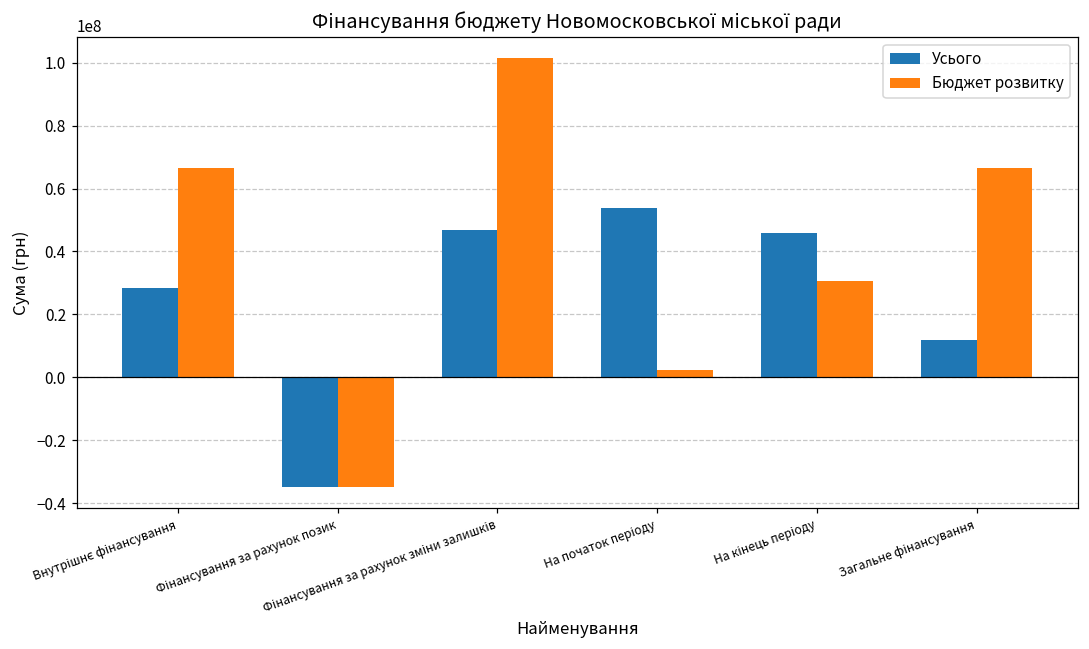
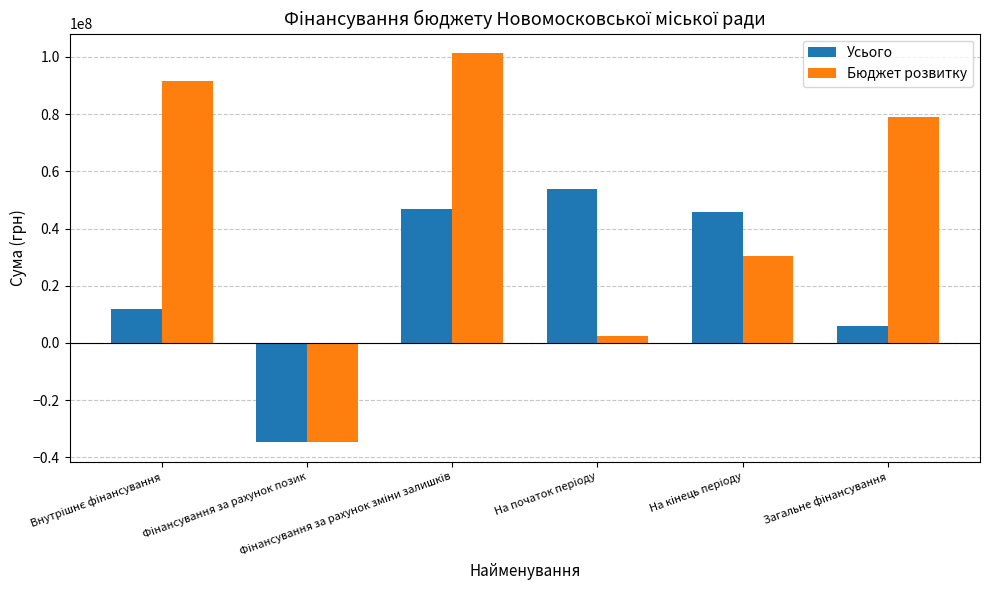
Усього, Внутрішнє фінансування: 28000000 -> 12000000
Бюджет розвитку, Внутрішнє фінансування: 67000000 -> 92000000
Усього, Загальне фінансування: 12000000 -> 6000000
Бюджет розвитку, Загальне фінансування: 67000000 -> 79000000
